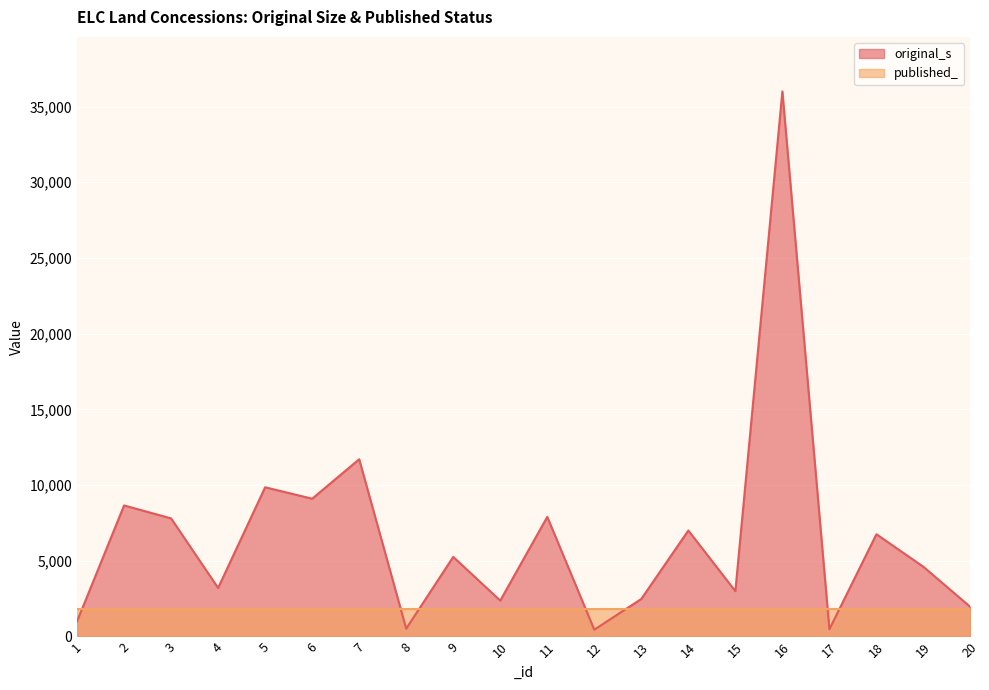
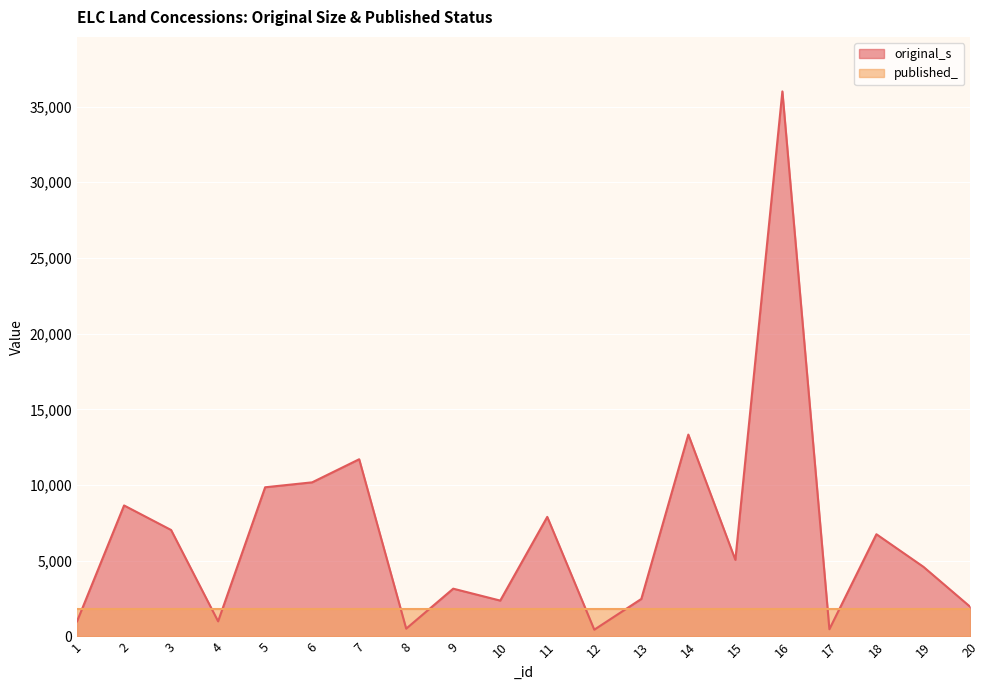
original_s, 3: 7,800 -> 7,000
original_s, 4: 3,200 -> 1,000
original_s, 6: 9,100 -> 10,200
original_s, 9: 5,300 -> 3,200
original_s, 14: 7,000 -> 13,300
original_s, 15: 3,000 -> 5,100
